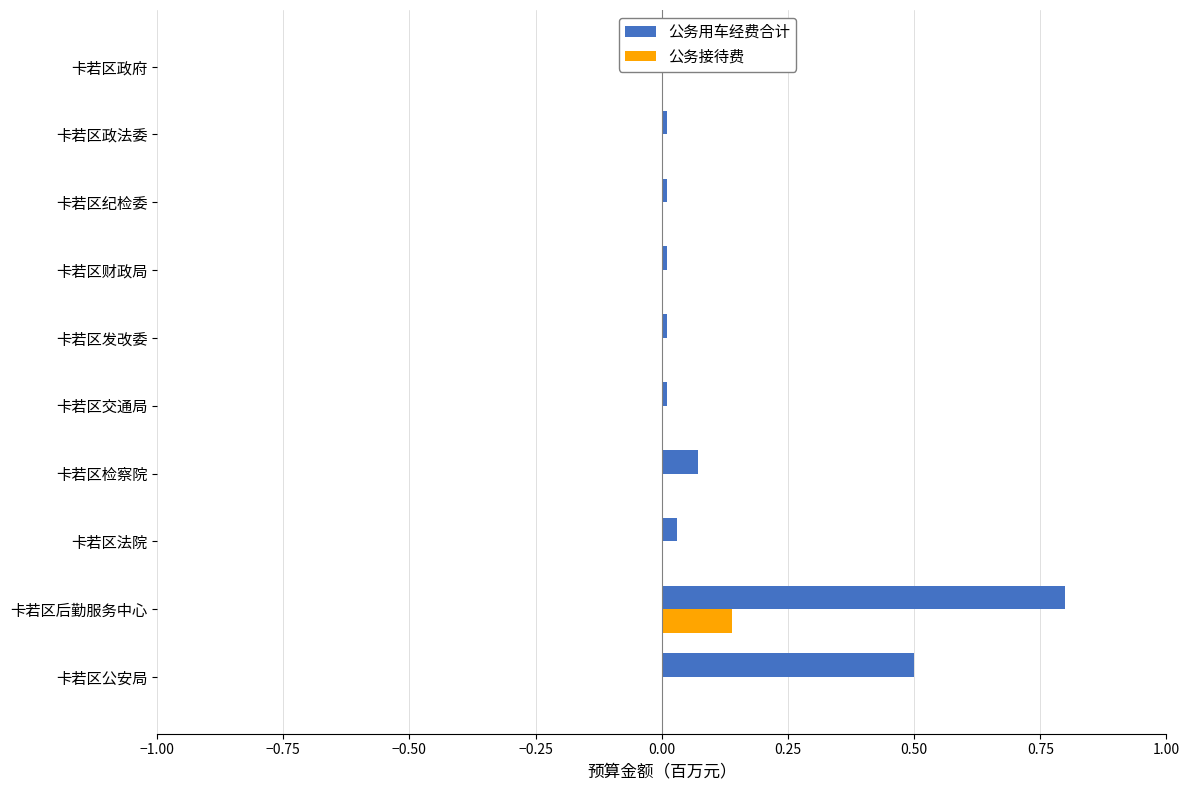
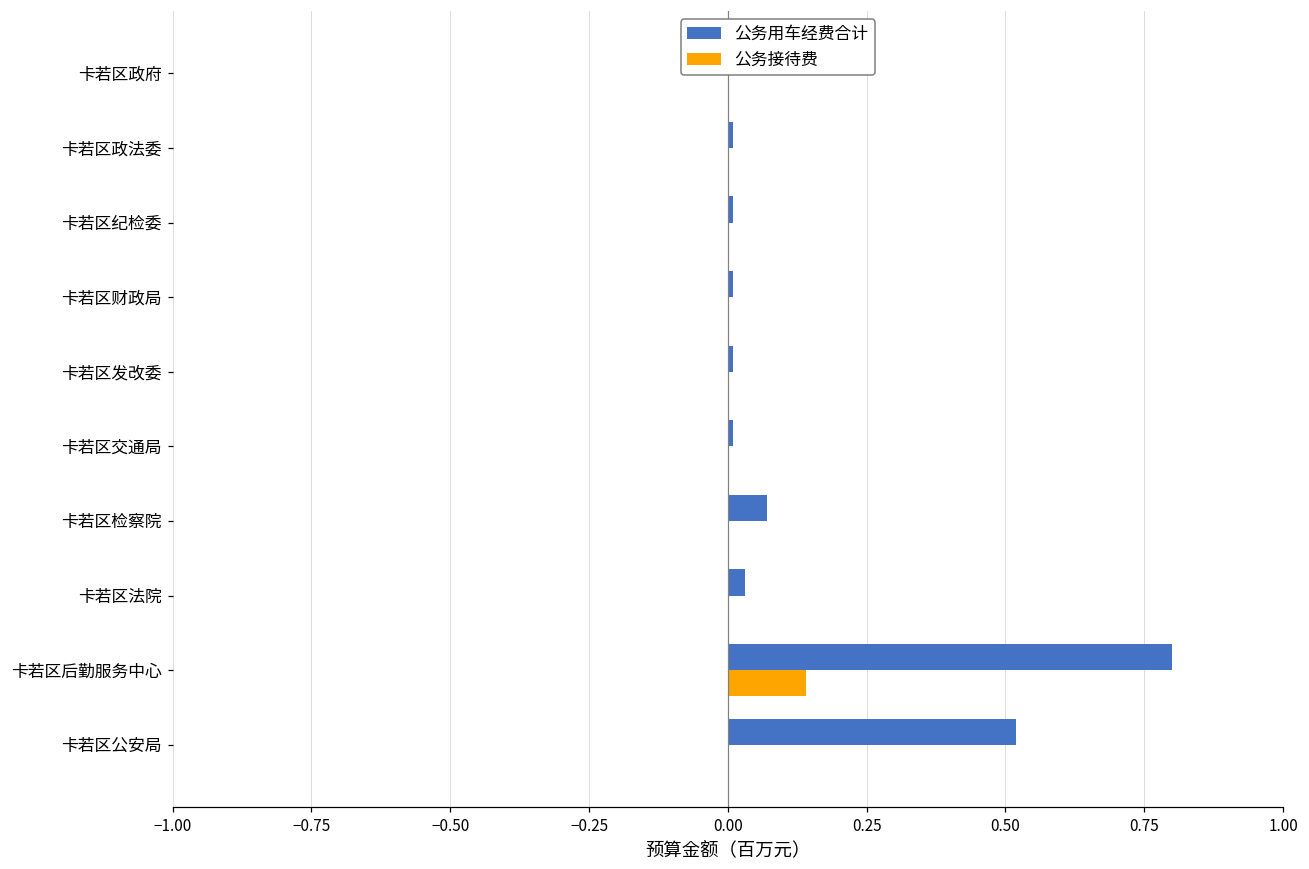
公务用车经费合计, 卡若区公安局: 0.50 -> 0.52
